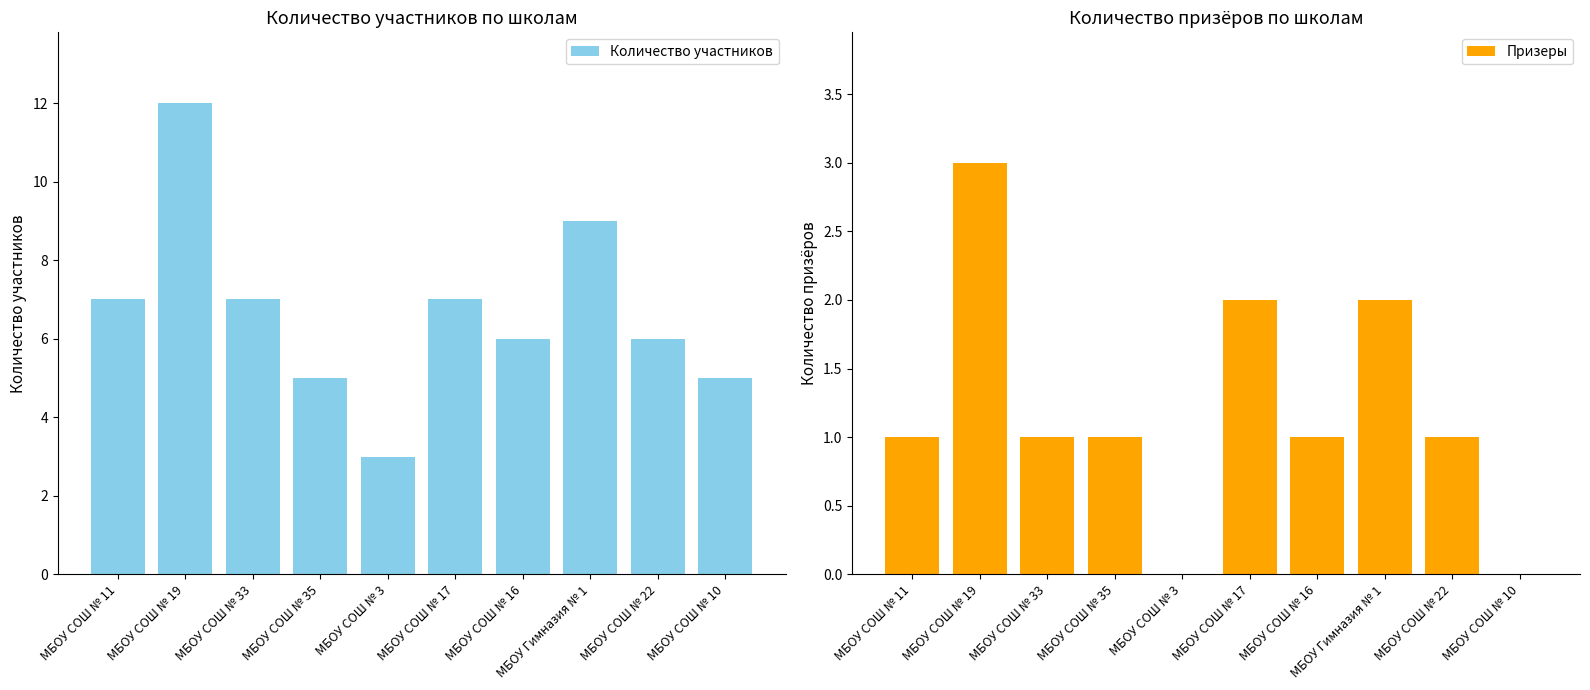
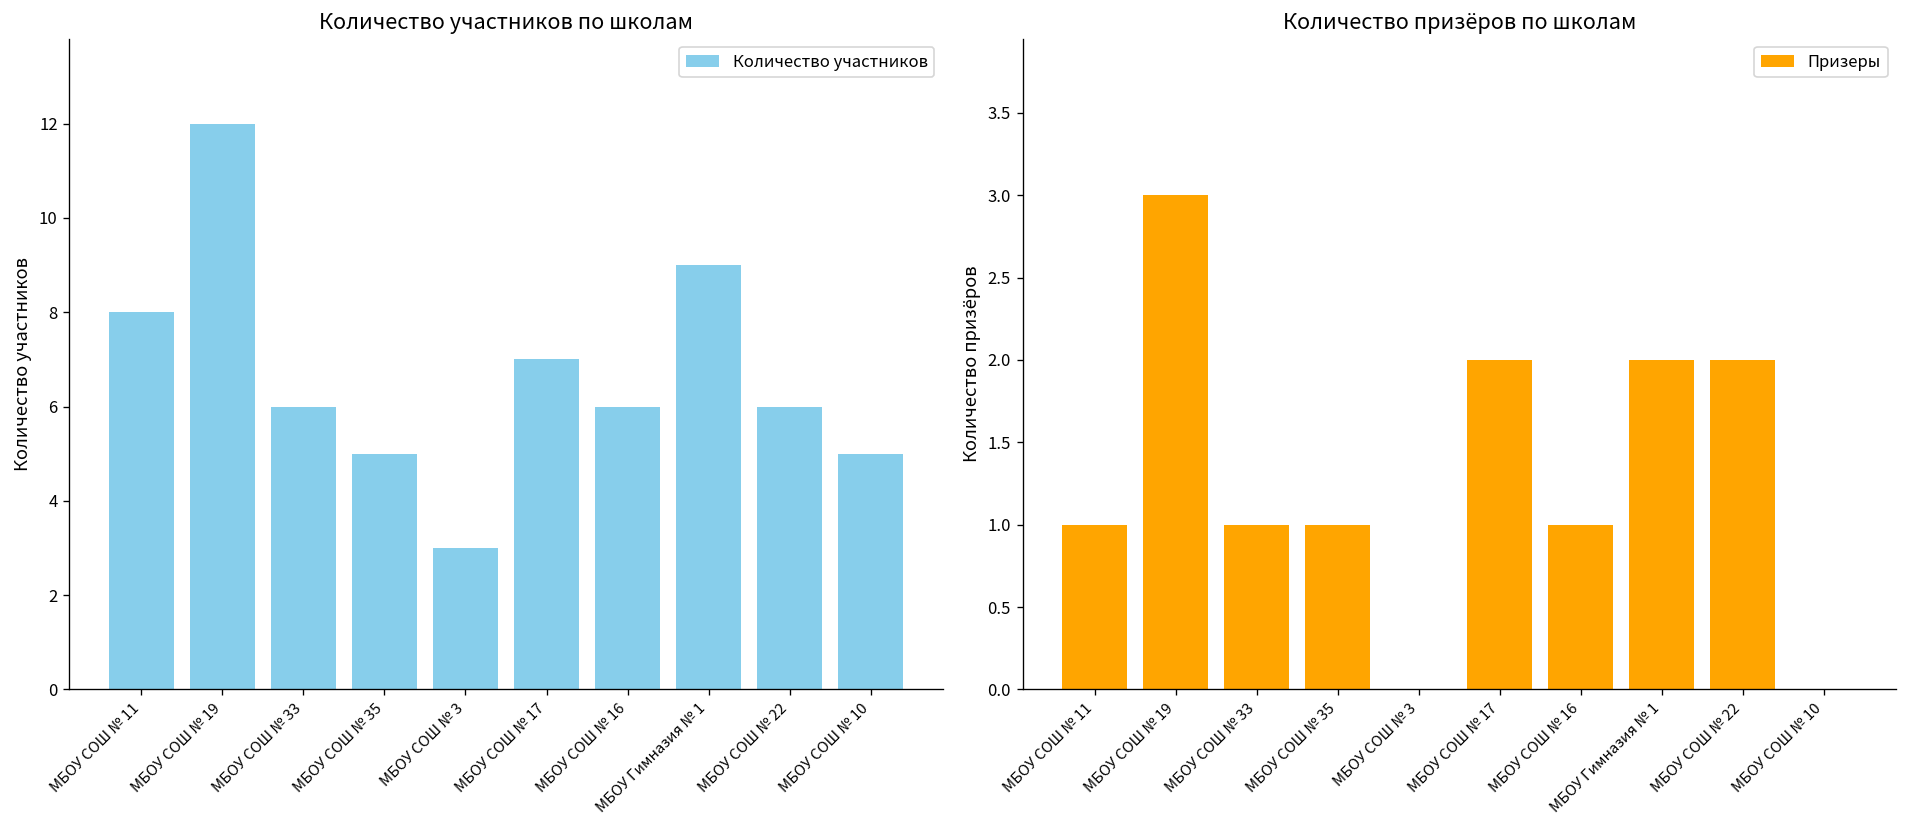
Количество участников по школам, МБОУ СОШ № 11: 7 -> 8
Количество участников по школам, МБОУ СОШ № 33: 7 -> 6
Количество призёров по школам, МБОУ СОШ № 22: 1 -> 2
